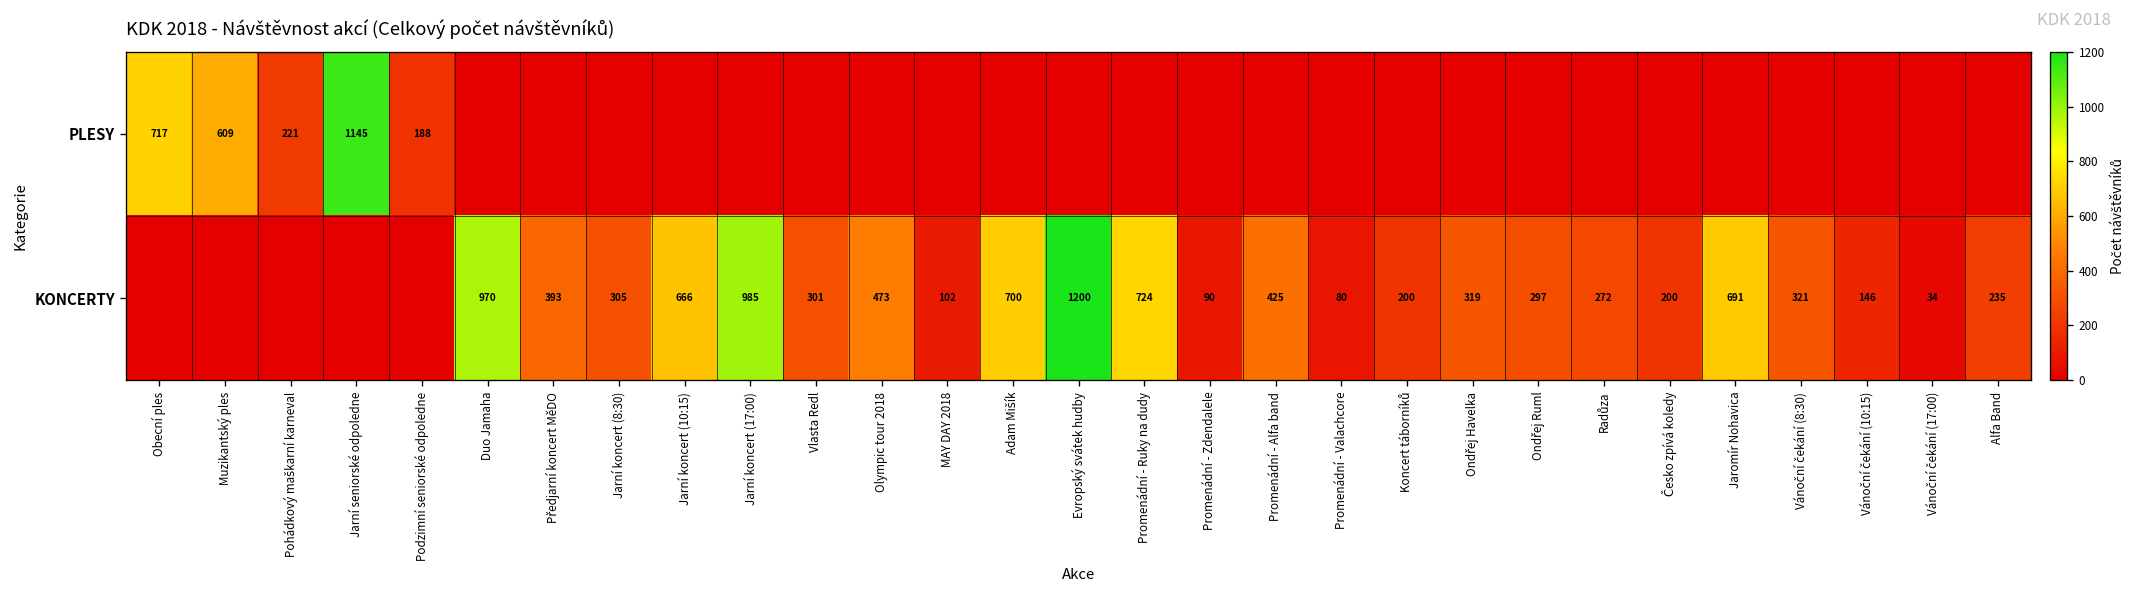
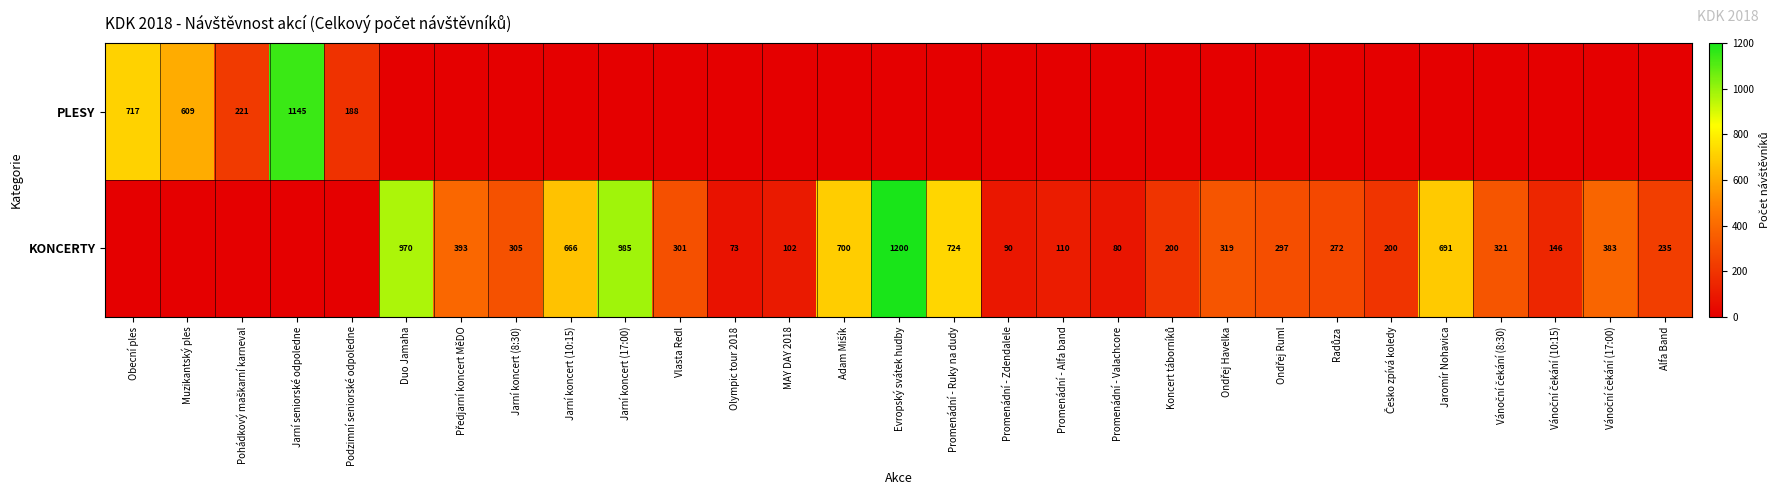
KONCERTY, Olympic tour 2018: 473 -> 73
KONCERTY, Promenádní - Alfa band: 425 -> 110
KONCERTY, Vánoční čekání (17:00): 34 -> 383
